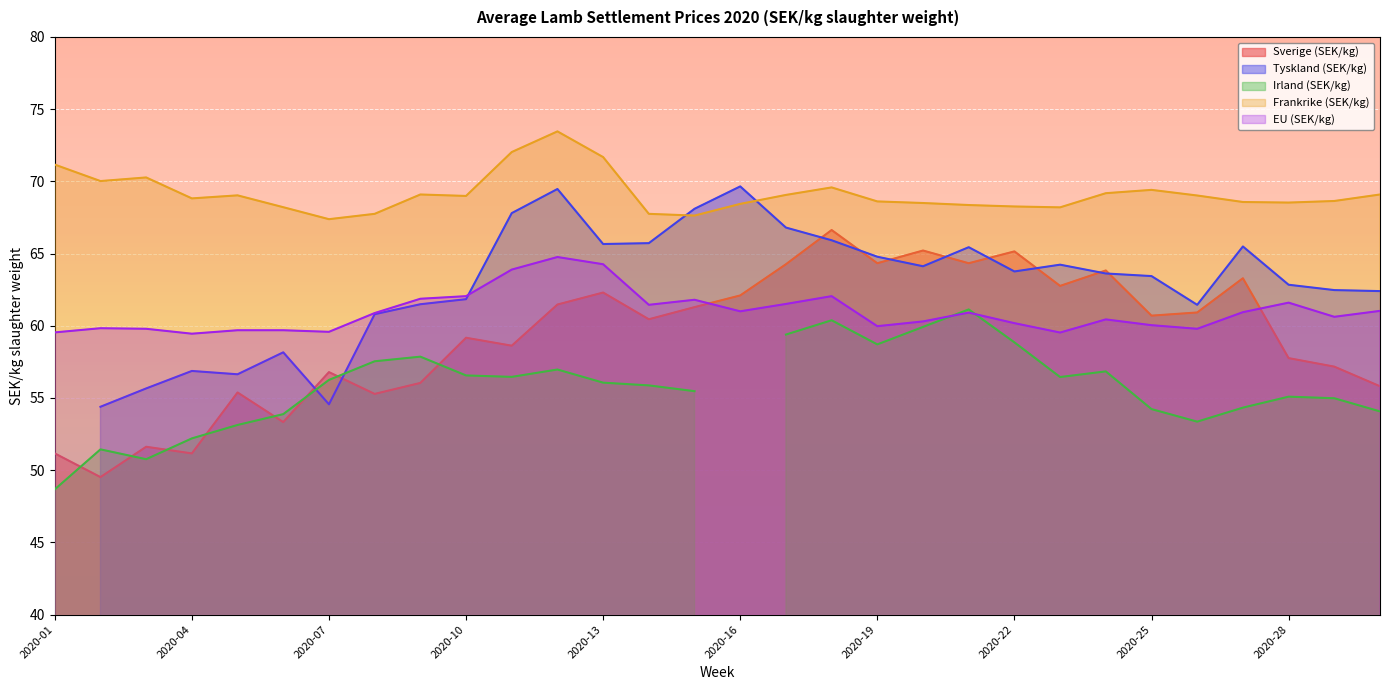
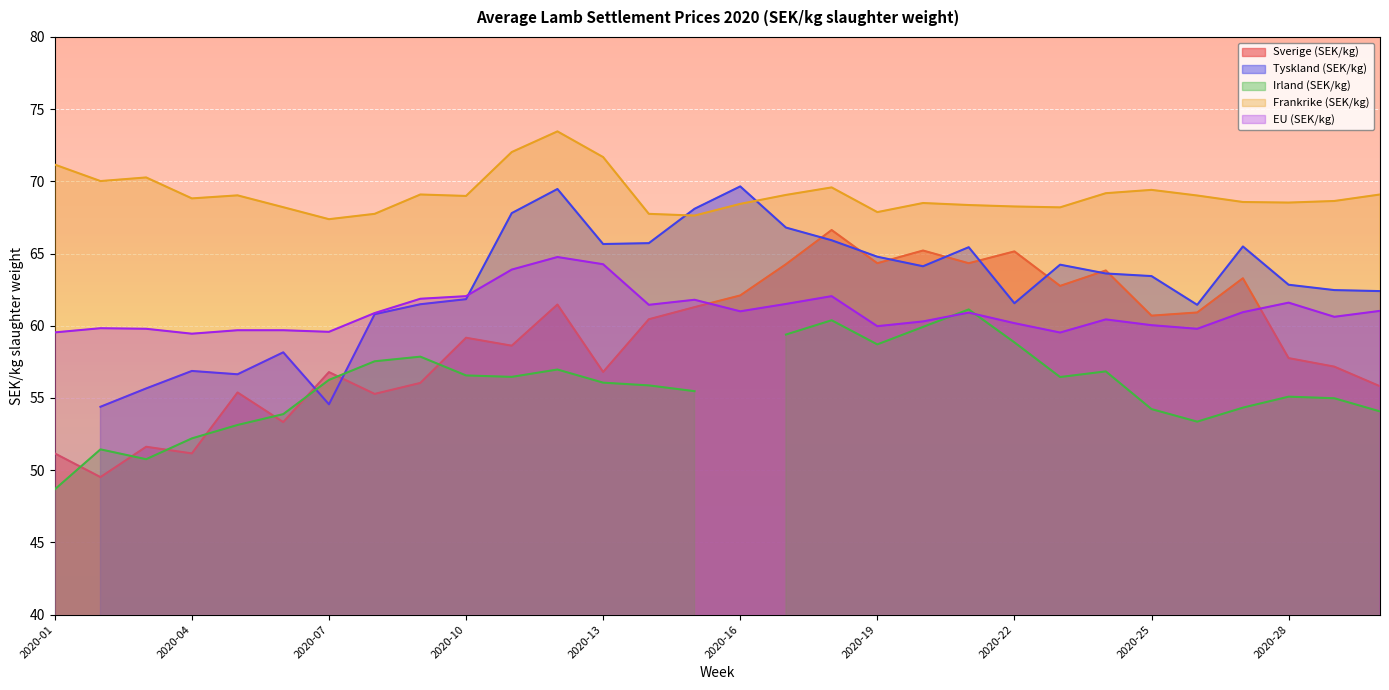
Sverige (SEK/kg), 2020-13: 62.3 -> 56.8
Frankrike (SEK/kg), 2020-19: 68.6 -> 67.9
Tyskland (SEK/kg), 2020-22: 63.8 -> 61.6
